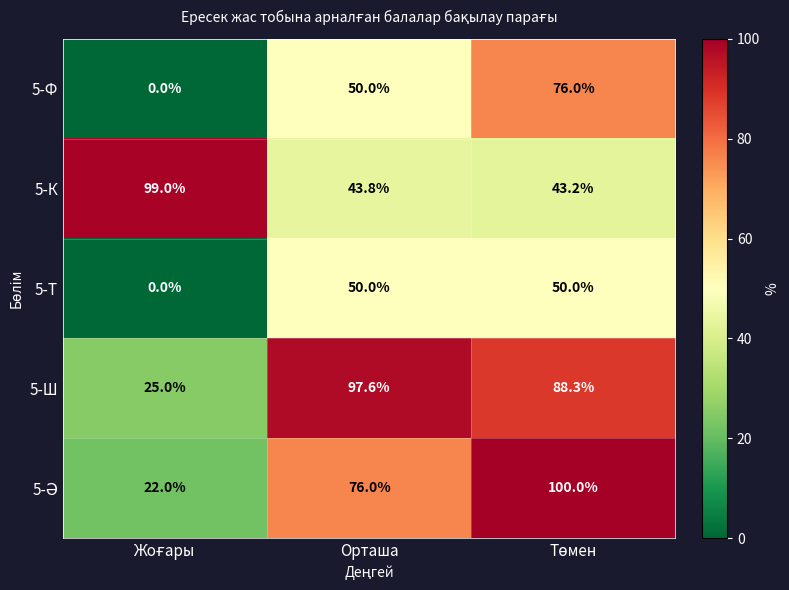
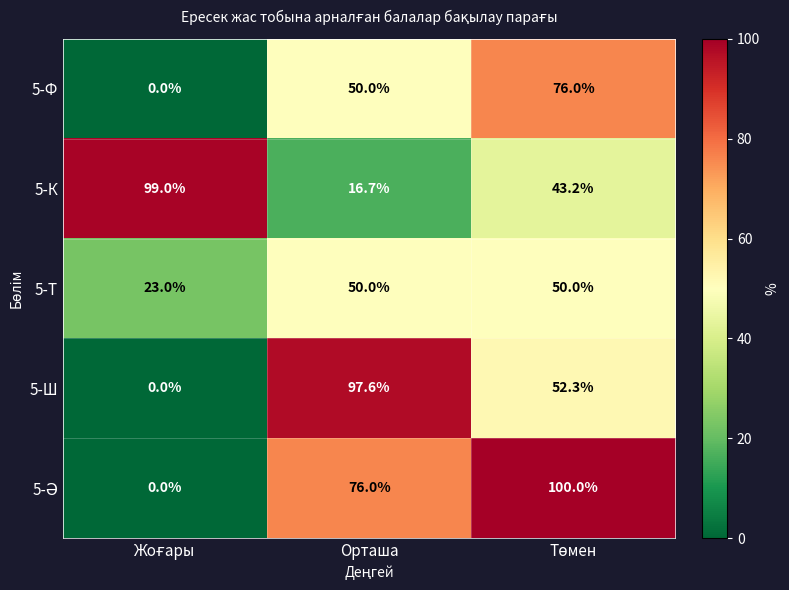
5-К, Орташа: 43.8% -> 16.7%
5-Т, Жоғары: 0.0% -> 23.0%
5-Ш, Жоғары: 25.0% -> 0.0%
5-Ш, Төмен: 88.3% -> 52.3%
5-Ә, Жоғары: 22.0% -> 0.0%
